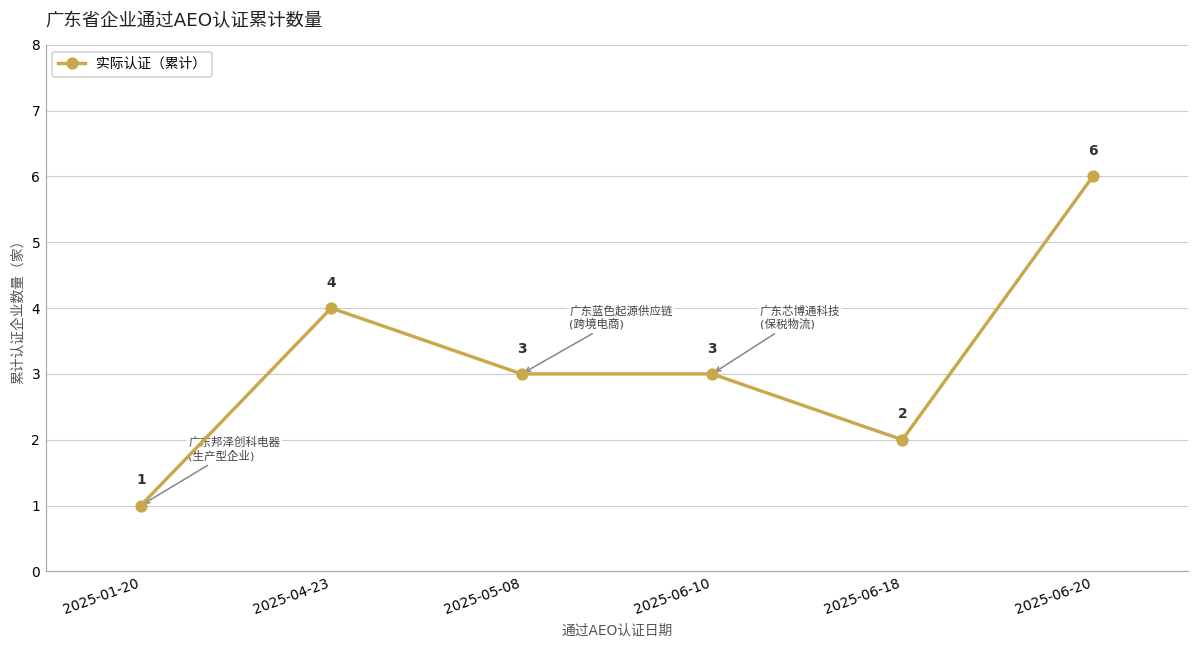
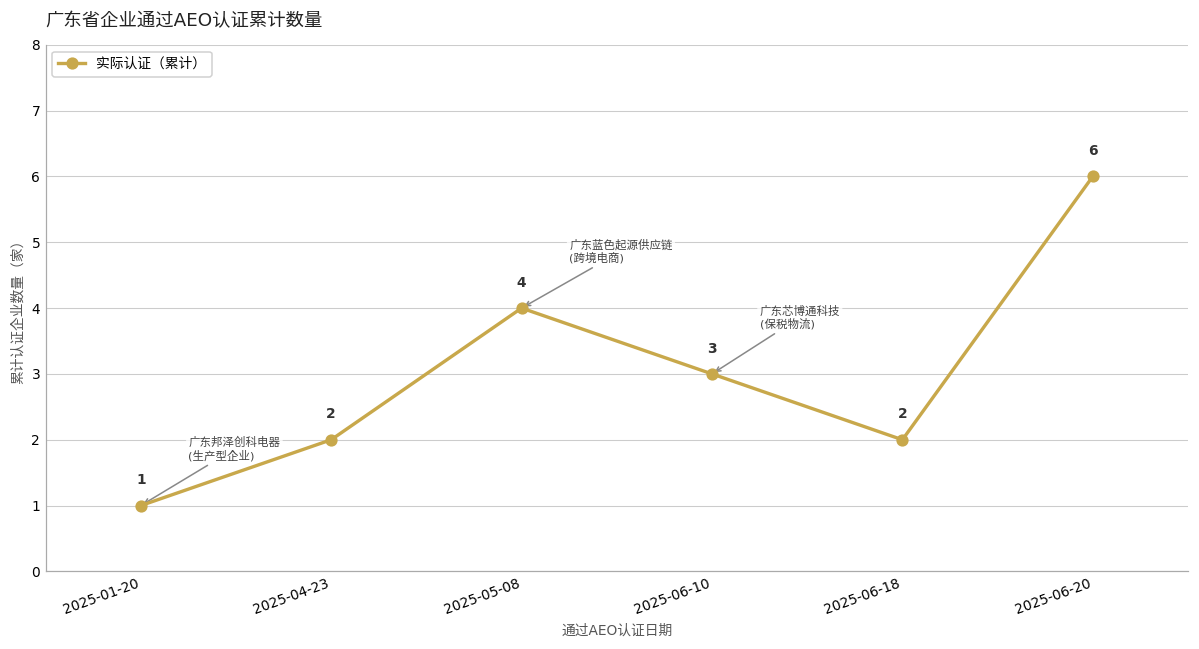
2025-04-23: 4 -> 2
2025-05-08: 3 -> 4
